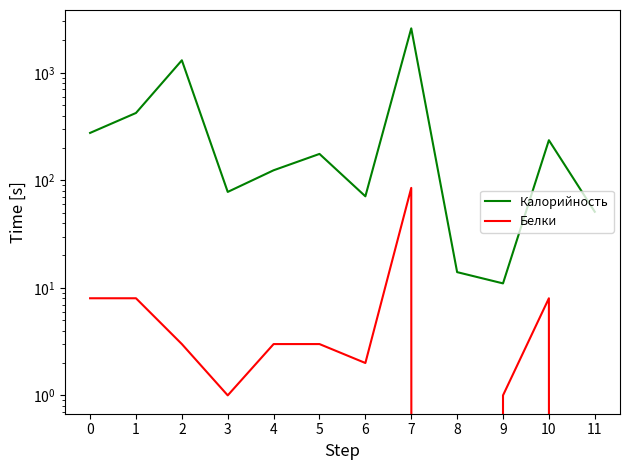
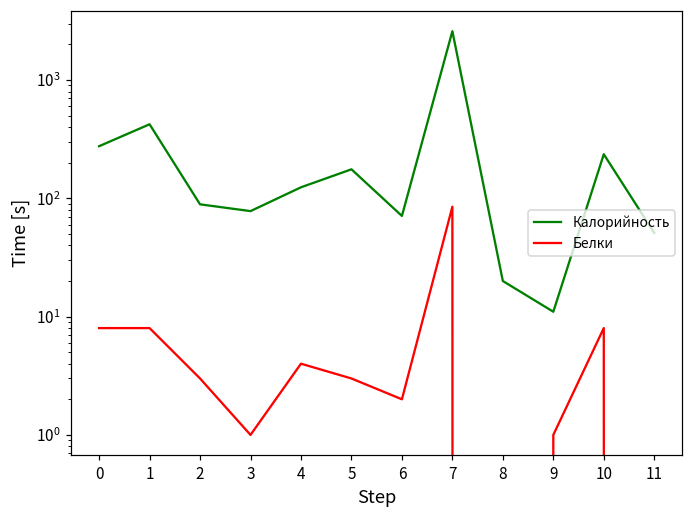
Калорийность, 2: 1300 -> 90
Белки, 4: 3 -> 4
Калорийность, 8: 14 -> 20
